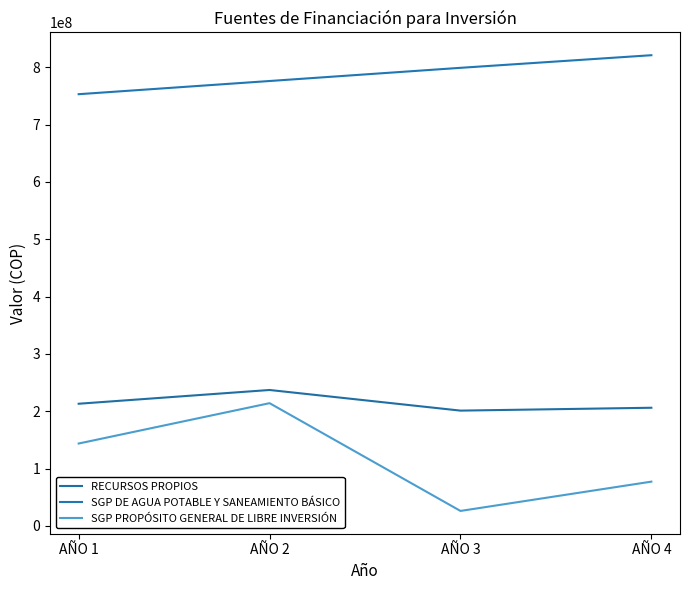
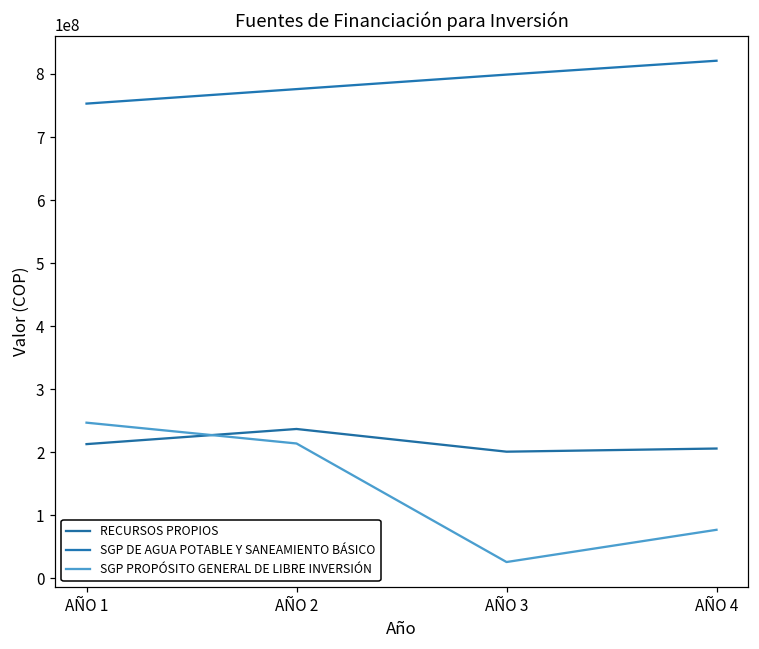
SGP PROPÓSITO GENERAL DE LIBRE INVERSIÓN, AÑO 1: 140000000 -> 250000000
